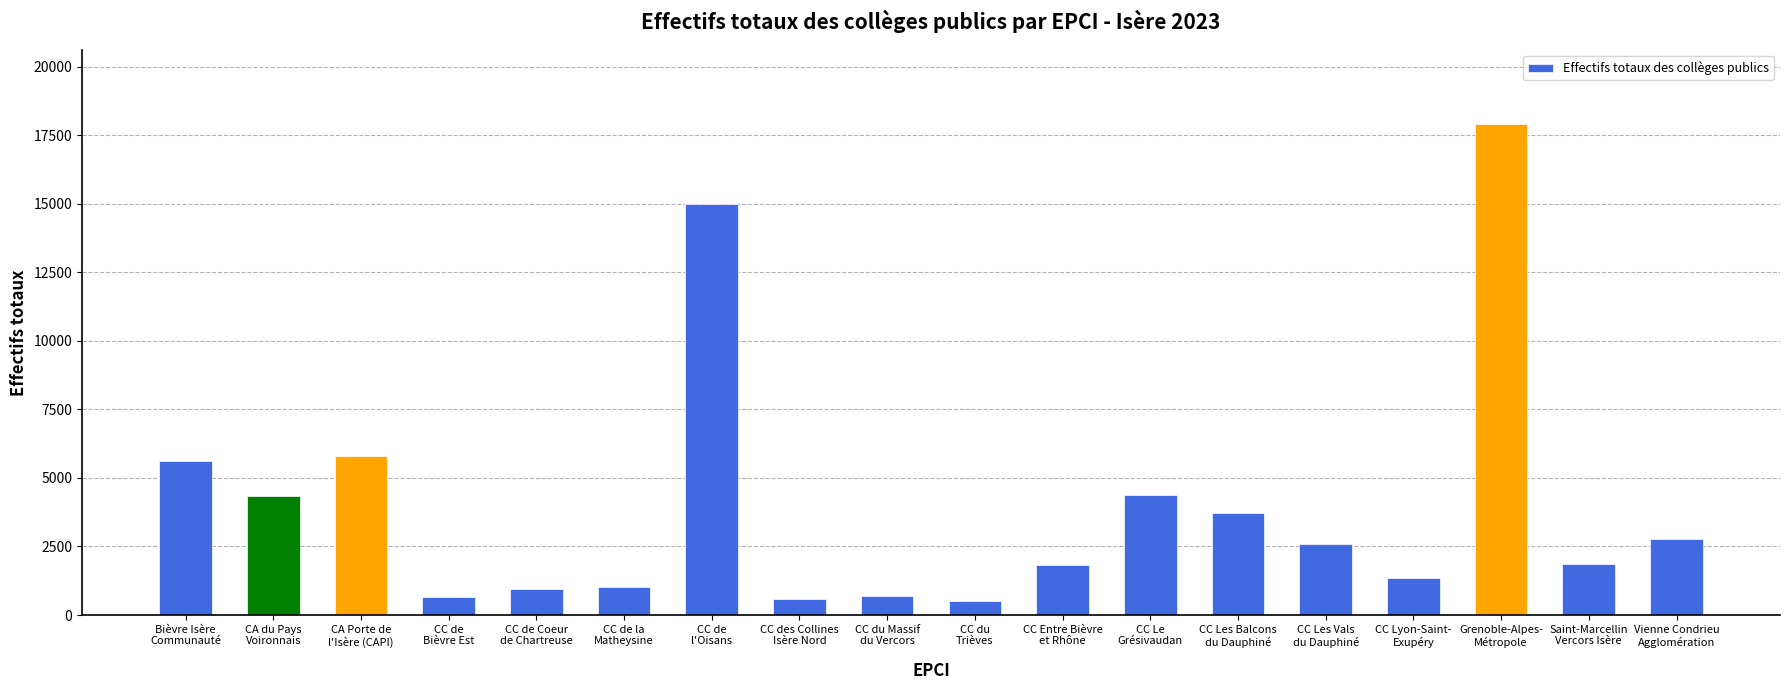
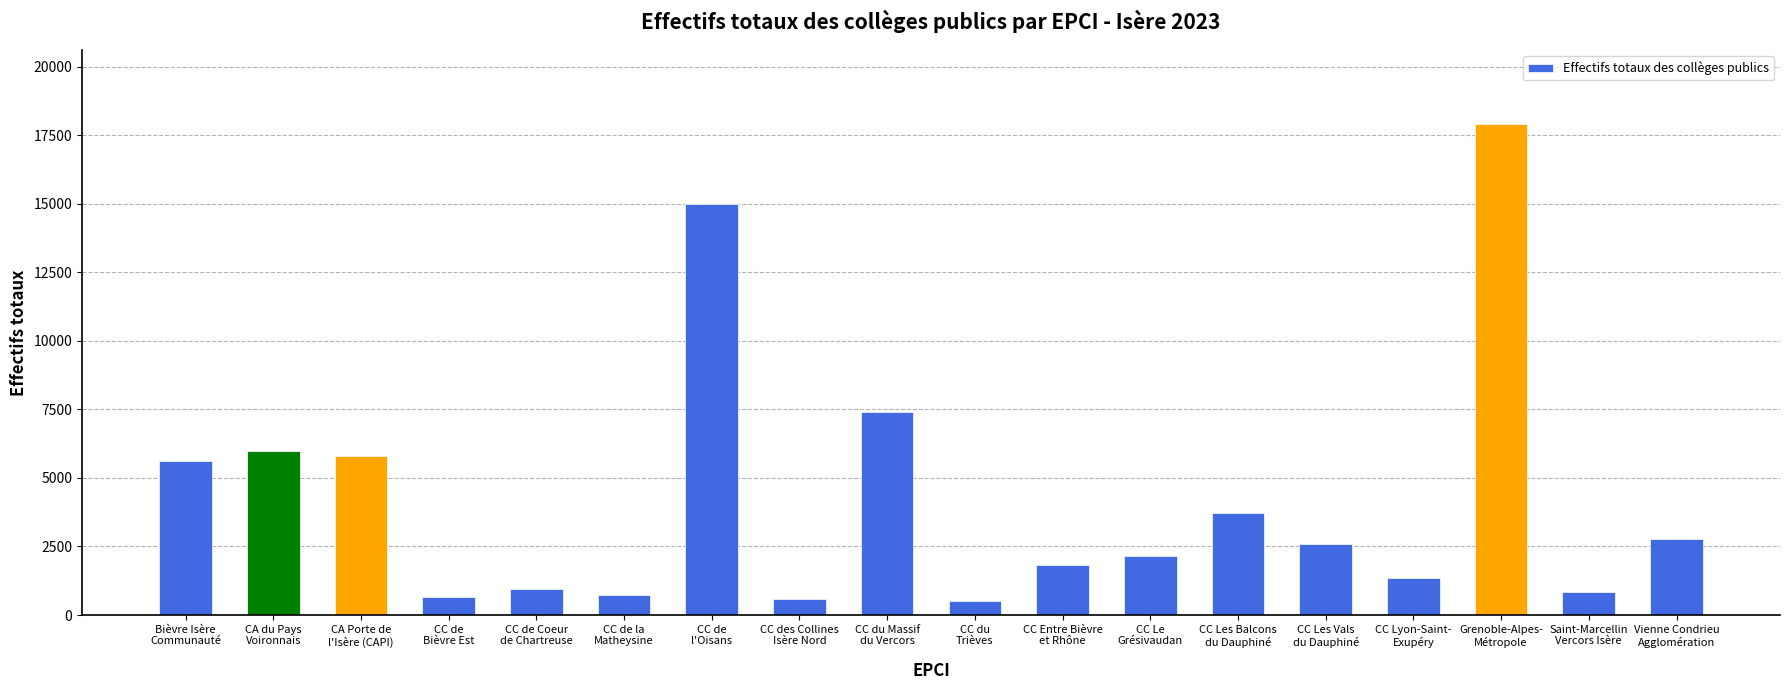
CA du Pays Voironnais: 4300 -> 6000
CC de la Matheysine: 1000 -> 700
CC du Massif du Vercors: 700 -> 7400
CC Le Grésivaudan: 4400 -> 2200
Saint-Marcellin Vercors Isère: 1900 -> 900
